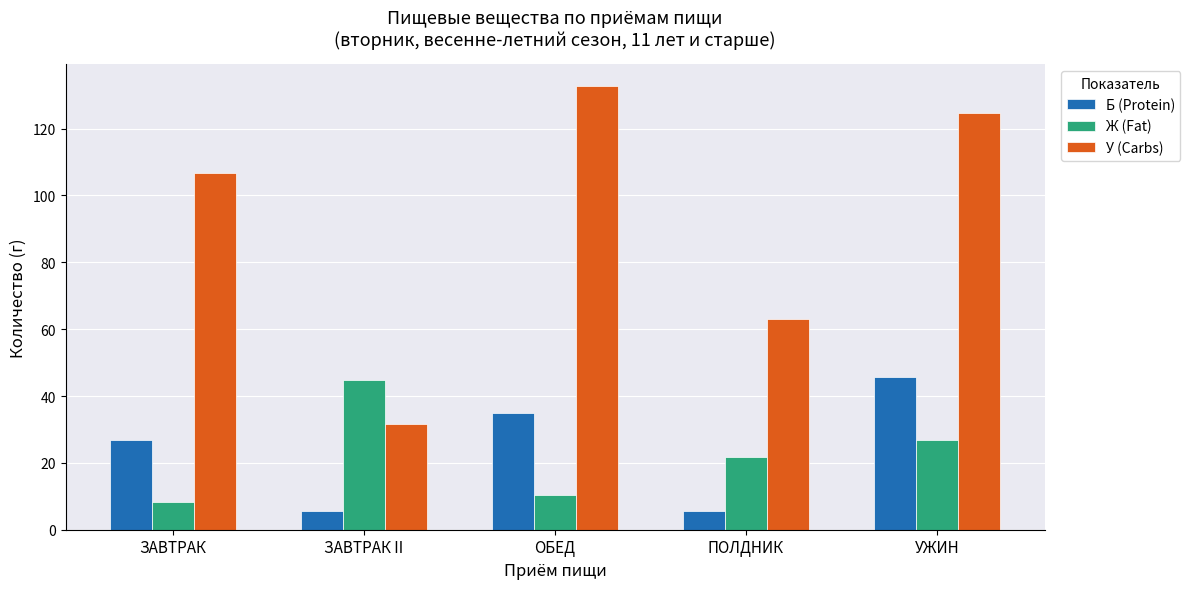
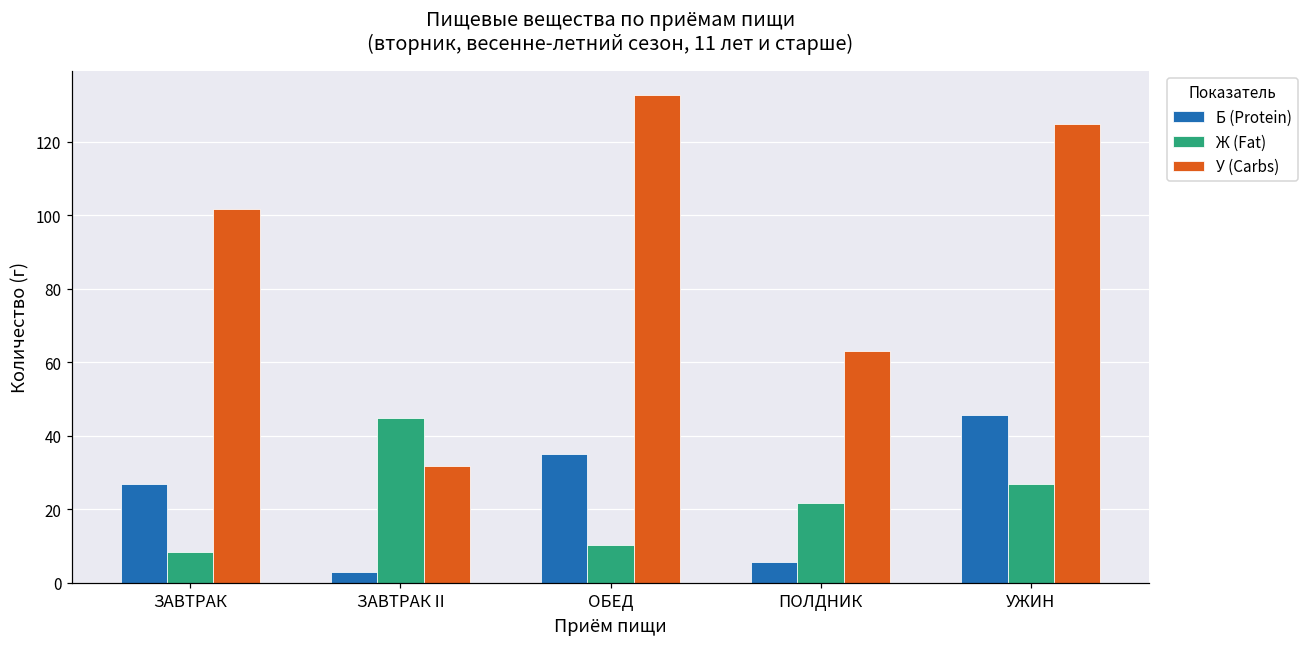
У (Carbs), ЗАВТРАК: 107 -> 102
Б (Protein), ЗАВТРАК II: 6 -> 3
